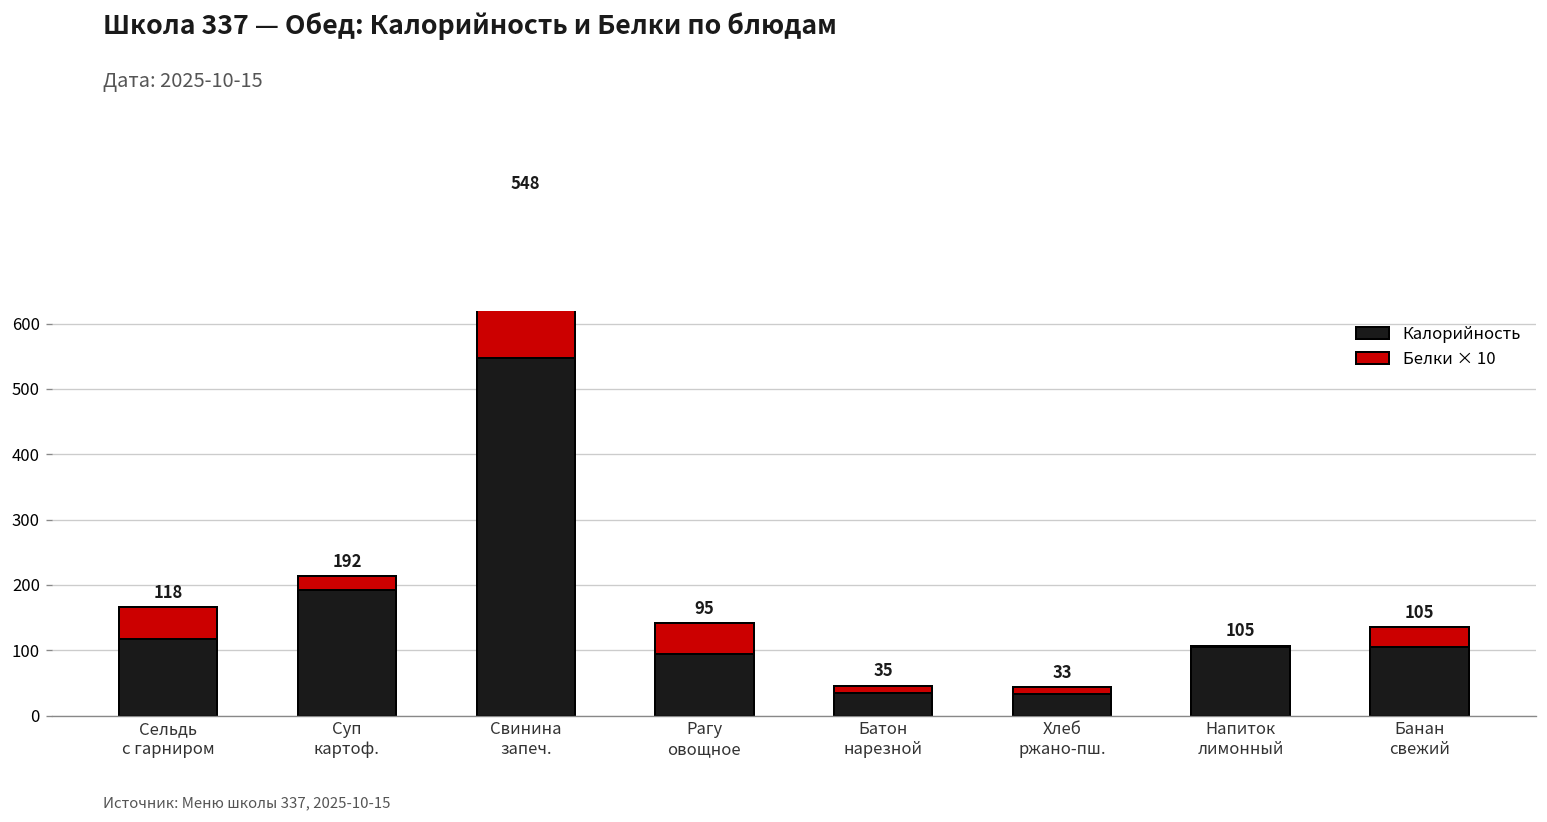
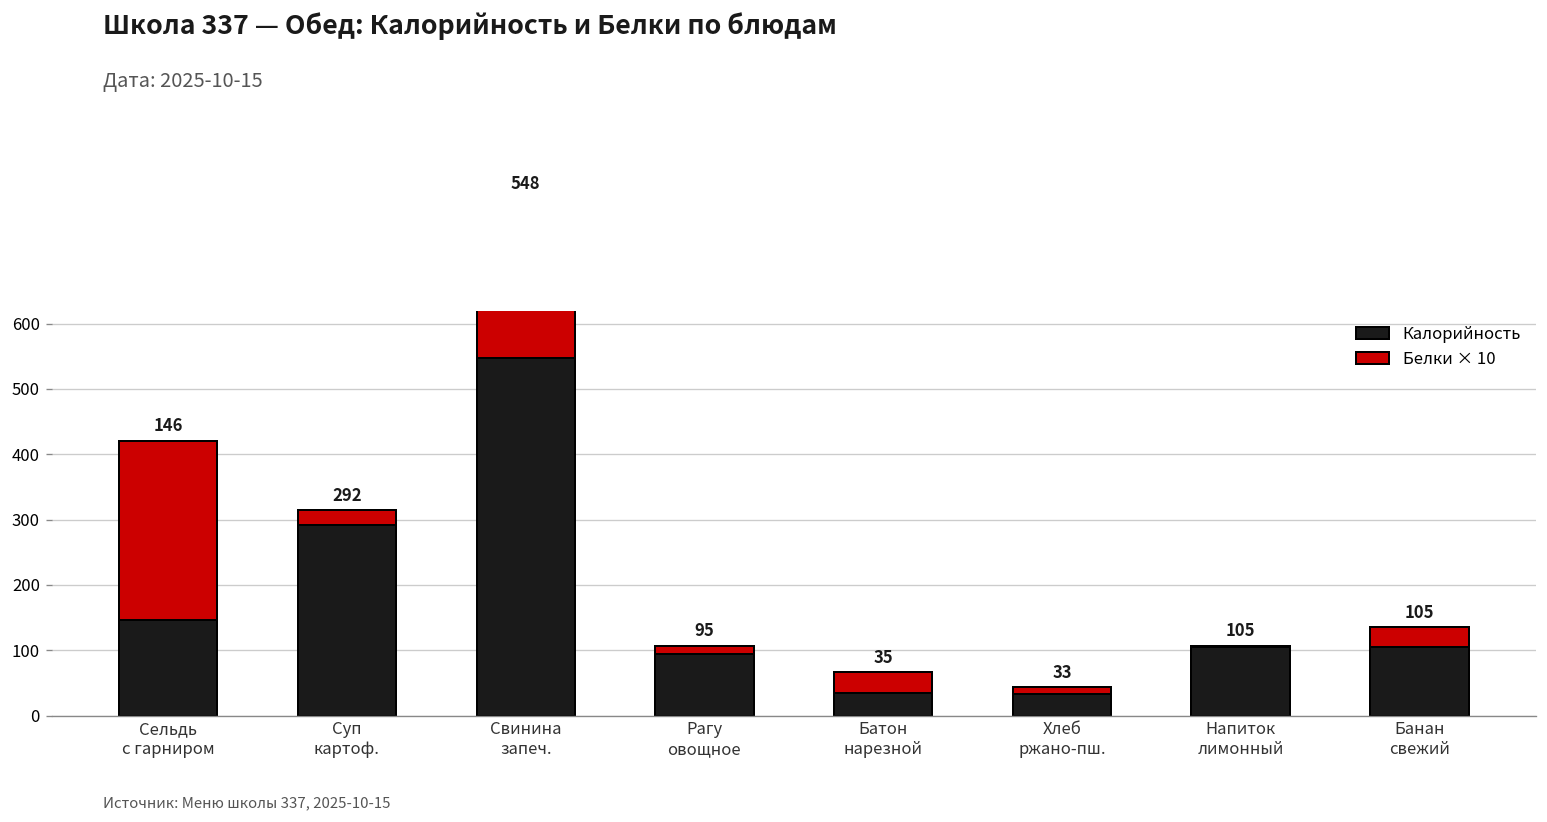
Калорийность, Сельдь с гарниром: 118 -> 146
Белки × 10, Сельдь с гарниром: 50 -> 280
Калорийность, Суп картоф.: 192 -> 292
Белки × 10, Рагу овощное: 50 -> 10
Белки × 10, Батон нарезной: 10 -> 30
